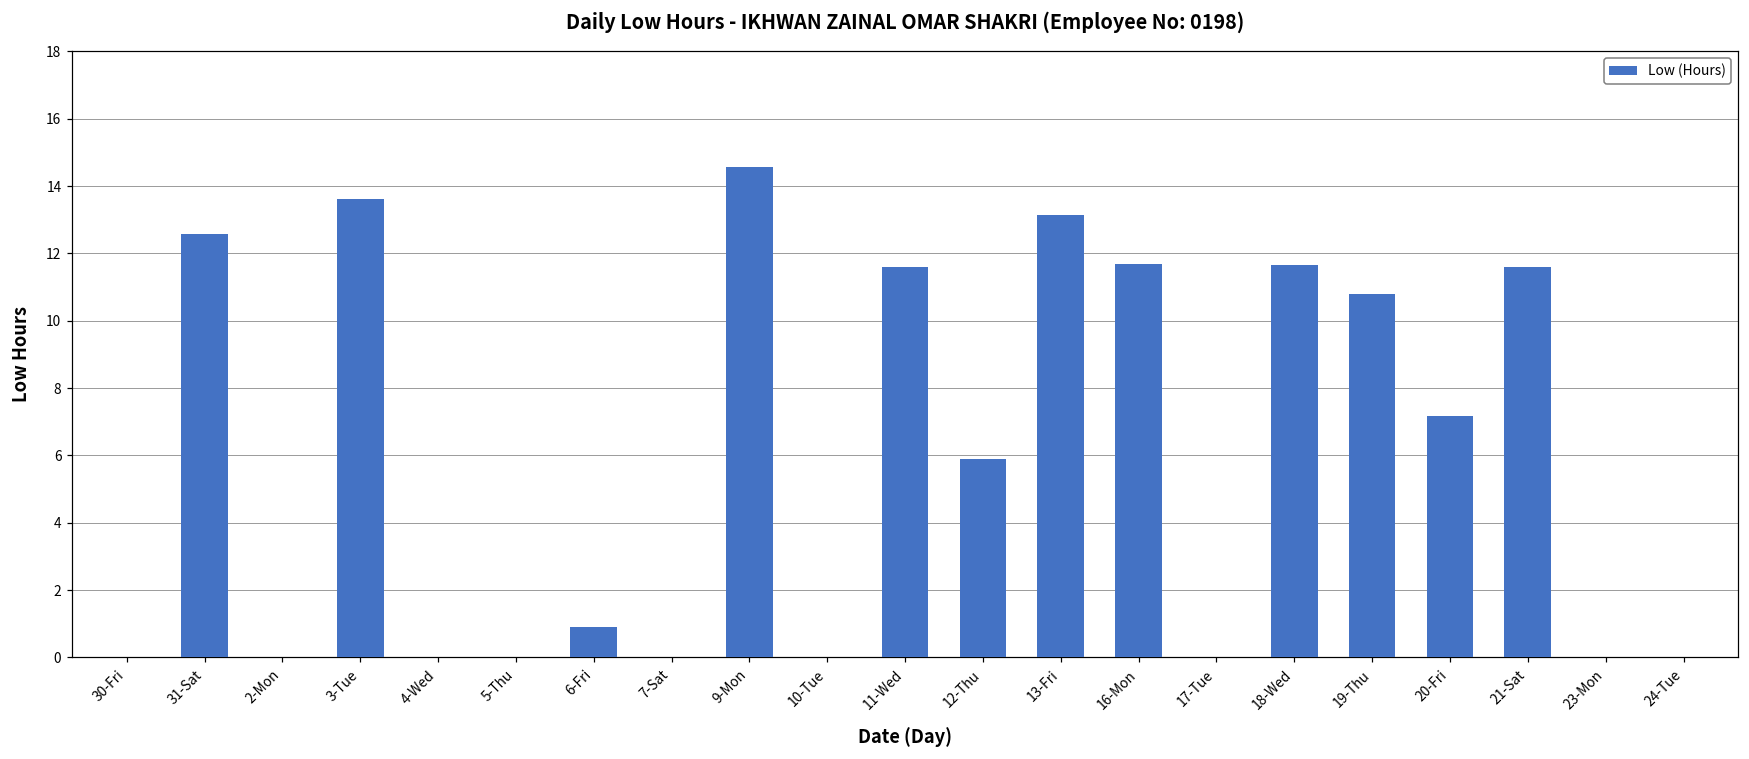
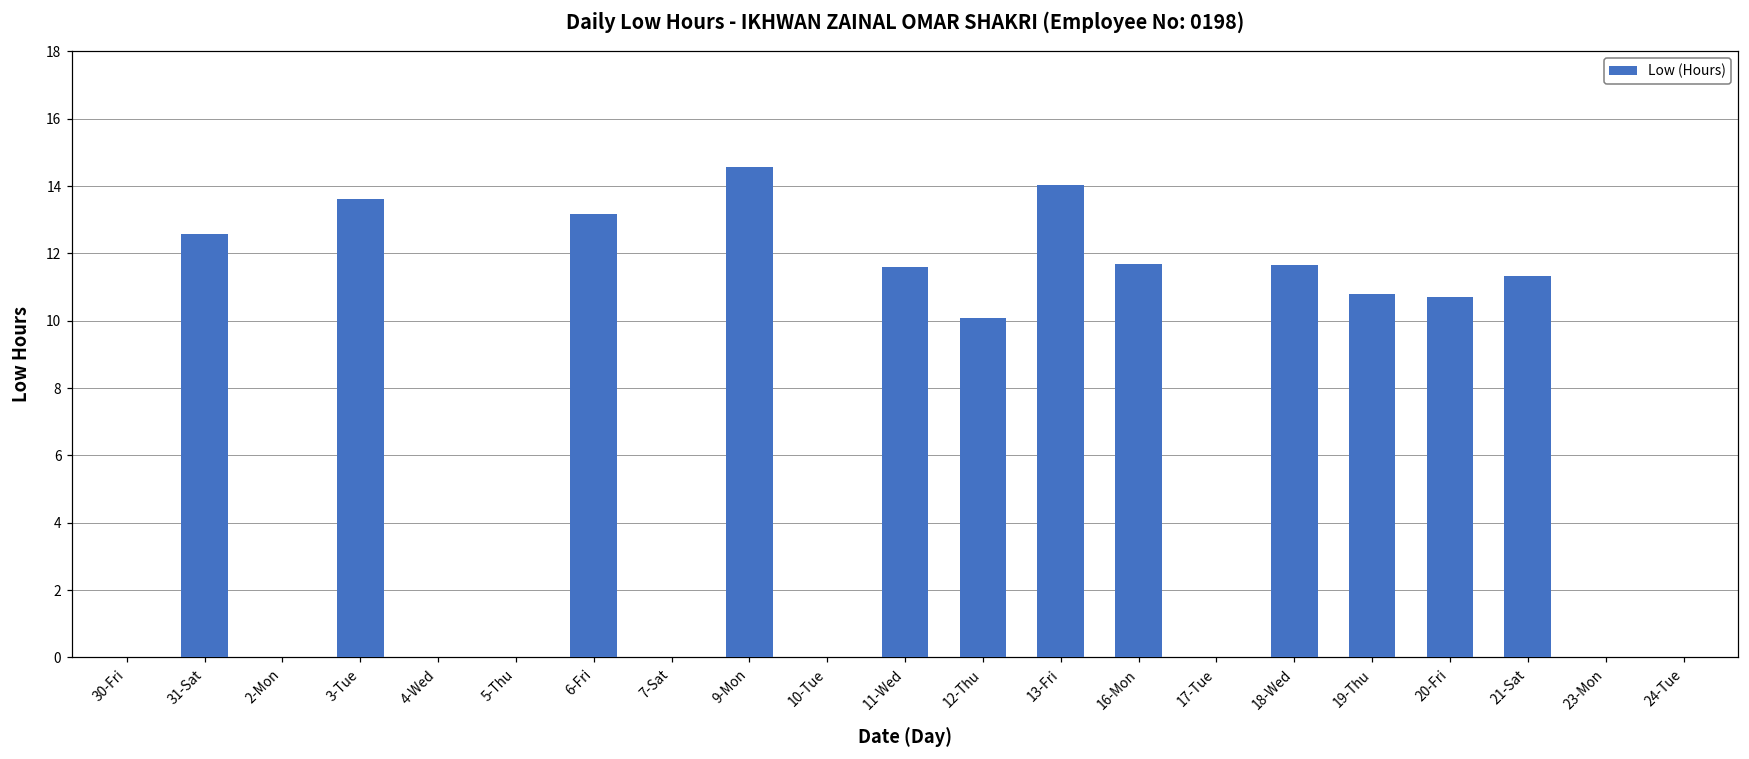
6-Fri: 0.9 -> 13.2
12-Thu: 5.9 -> 10.1
13-Fri: 13.2 -> 14.0
20-Fri: 7.2 -> 10.7
21-Sat: 11.6 -> 11.3
